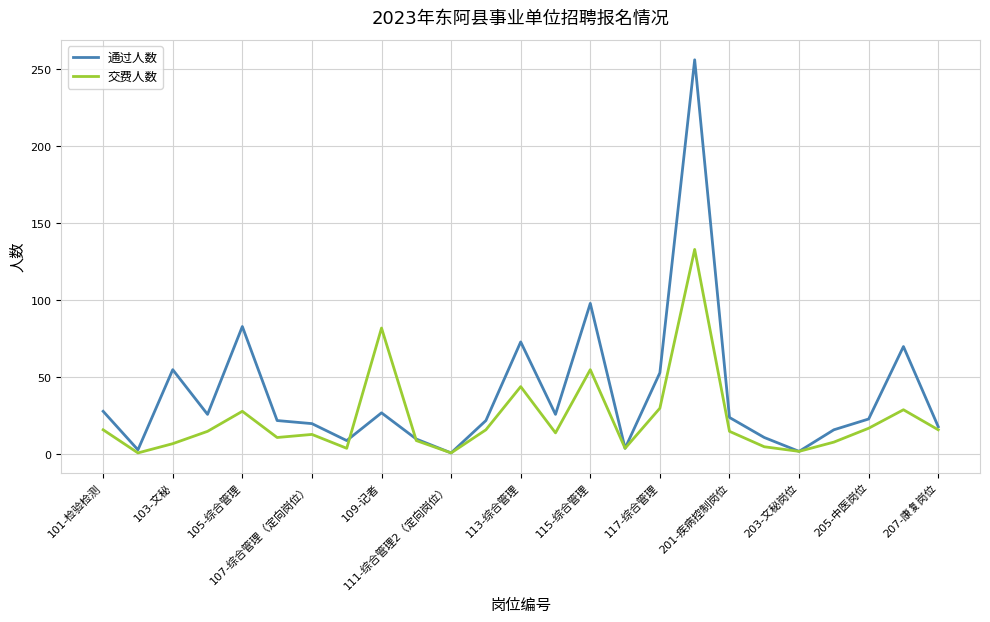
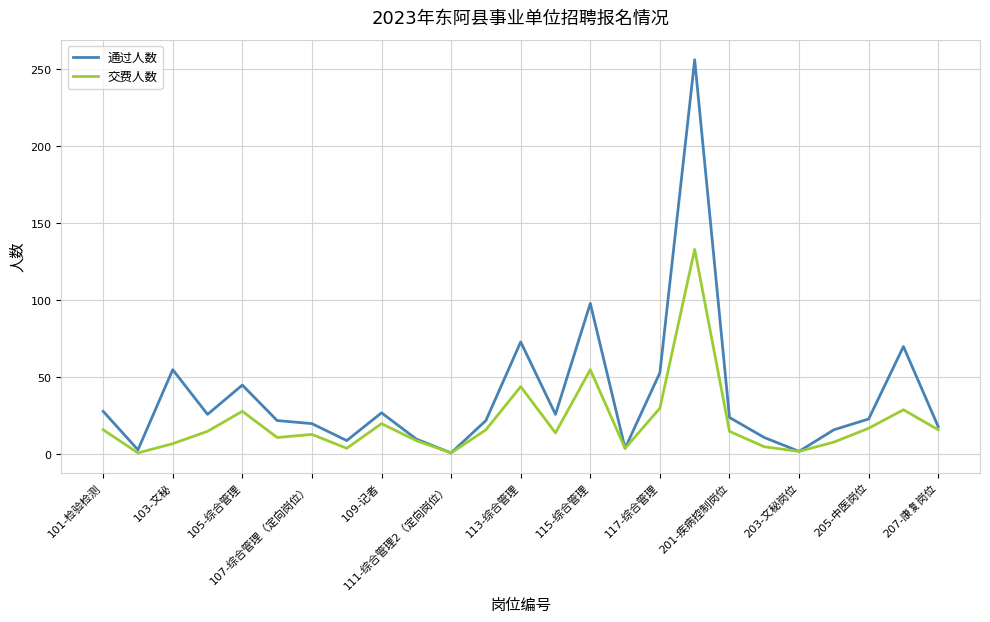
通过人数, 105-综合管理: 83 -> 45
交费人数, 109-记者: 82 -> 20
